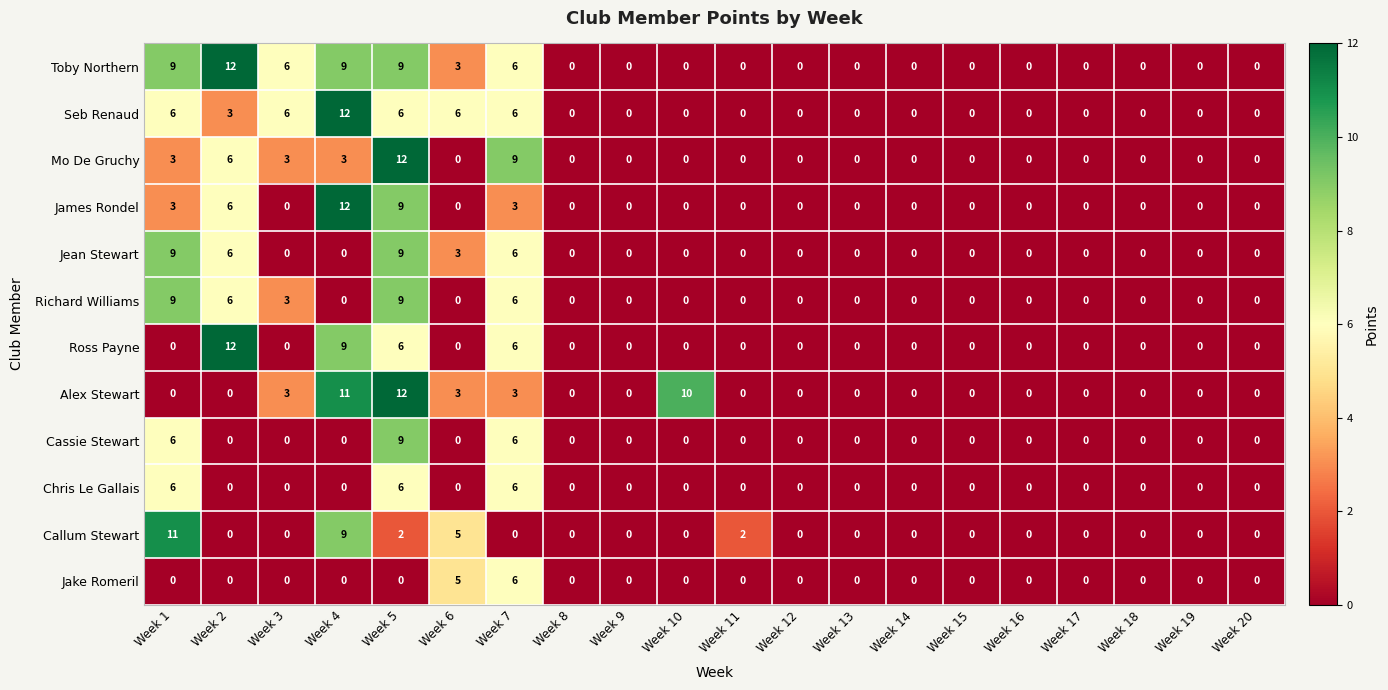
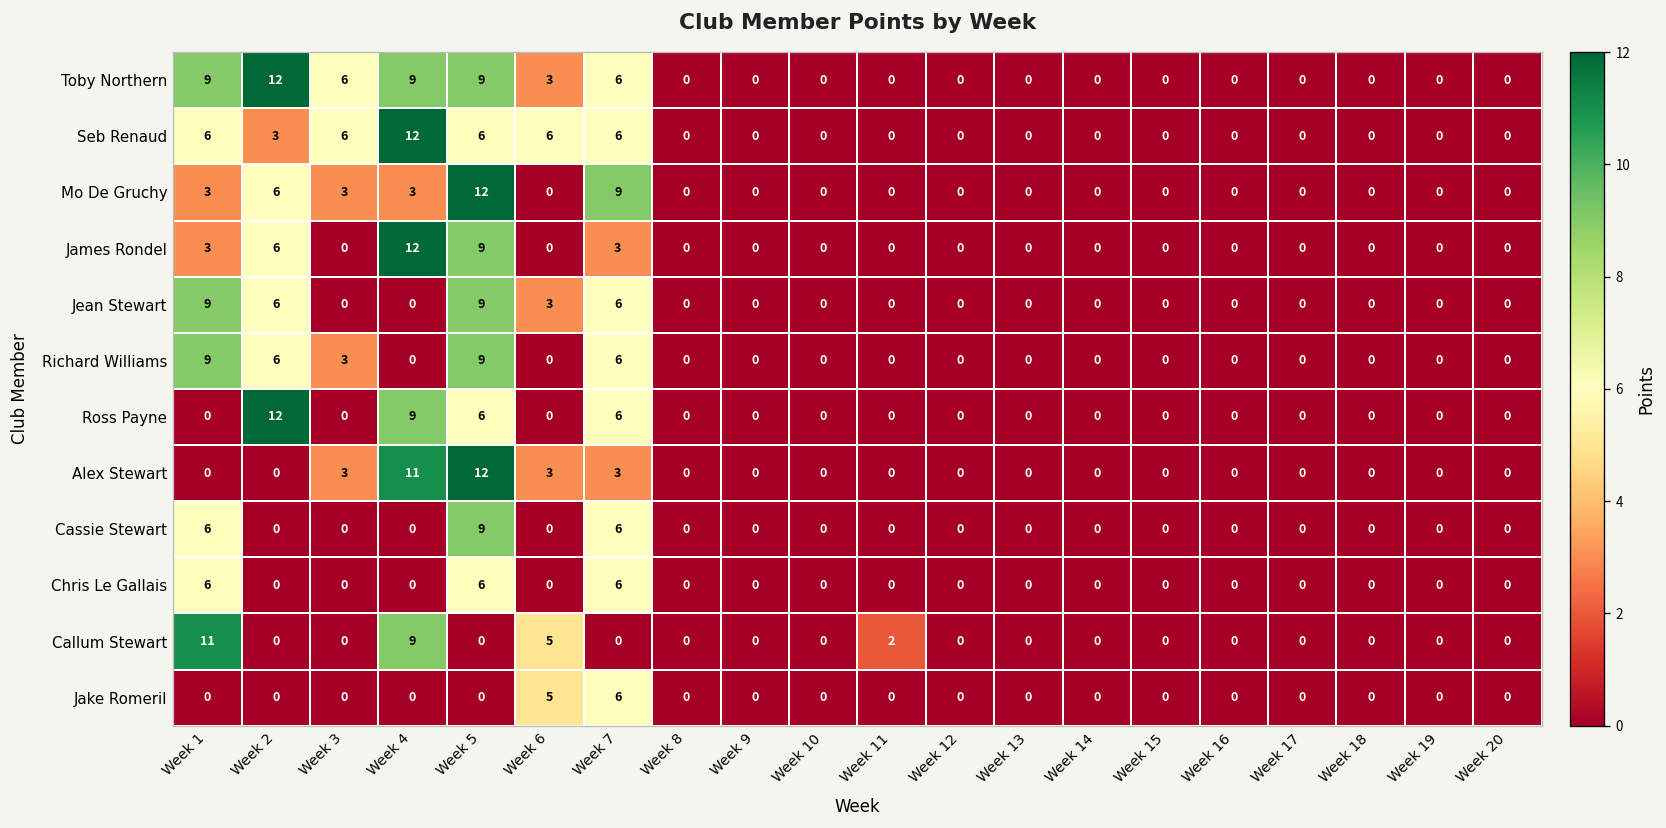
Alex Stewart, Week 10: 10 -> 0
Callum Stewart, Week 5: 2 -> 0
